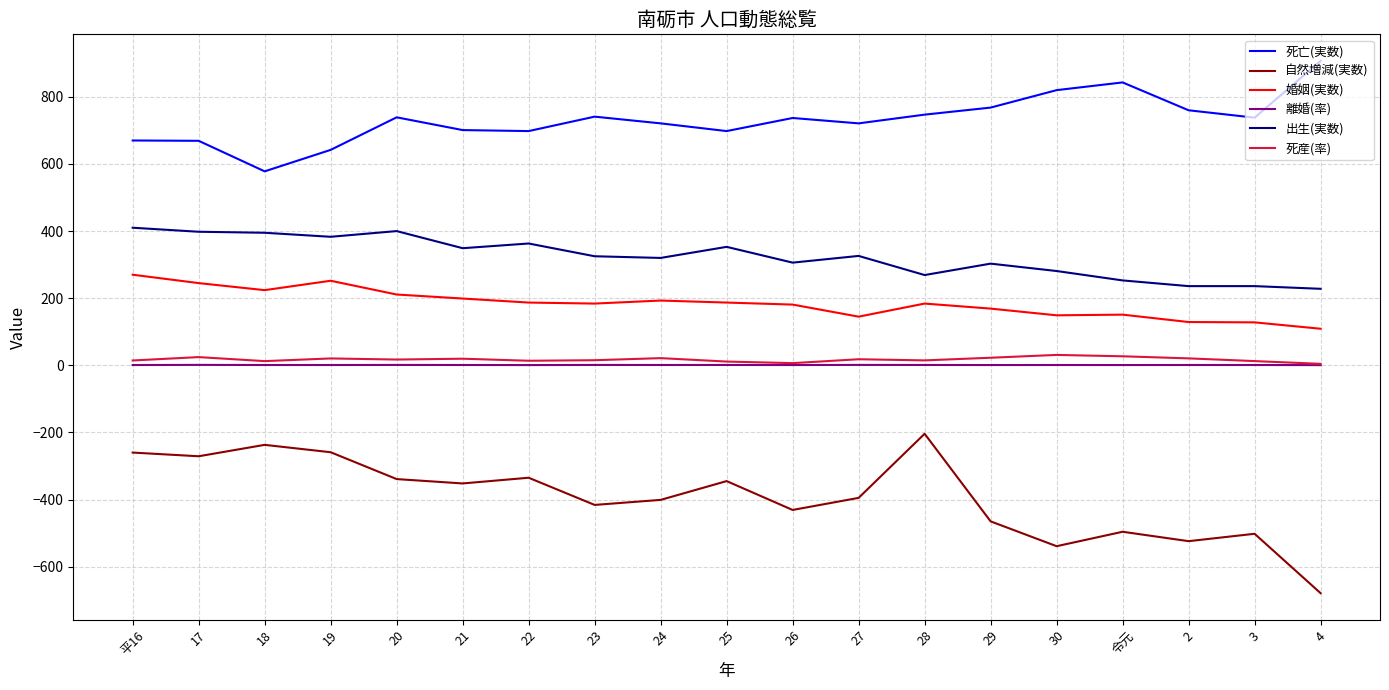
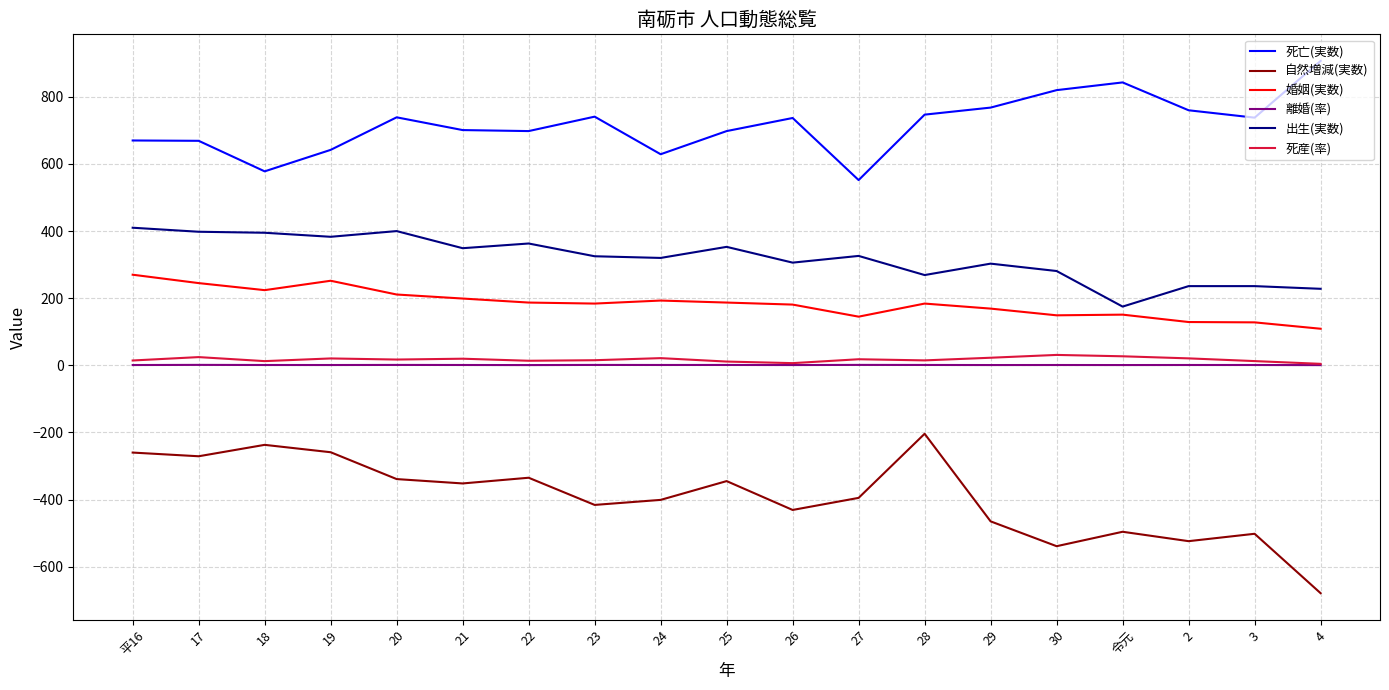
死亡(実数), 24: 720 -> 630
死亡(実数), 27: 720 -> 550
出生(実数), 令元: 250 -> 180
